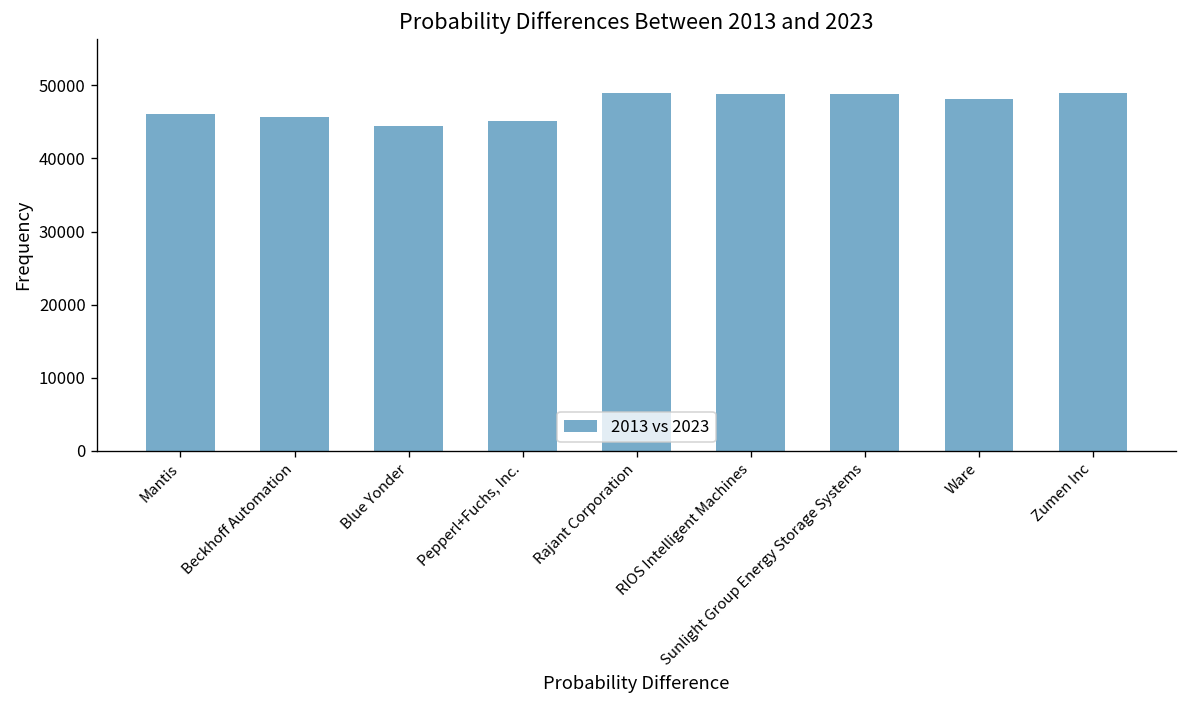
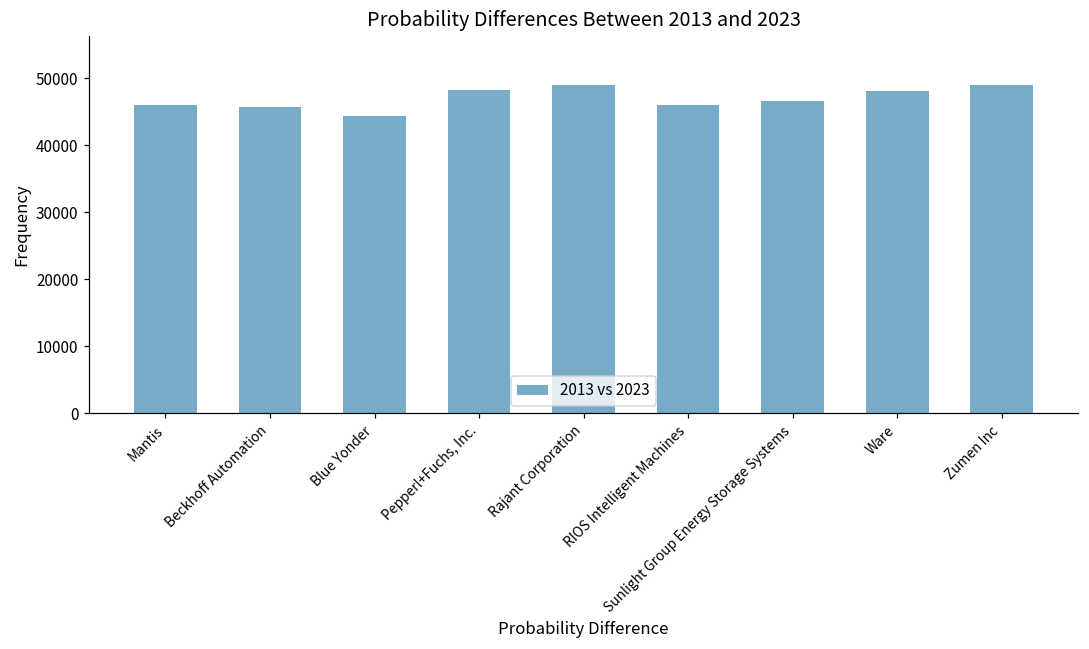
Pepperl+Fuchs, Inc.: 45000 -> 48000
RIOS Intelligent Machines: 49000 -> 46000
Sunlight Group Energy Storage Systems: 49000 -> 47000
